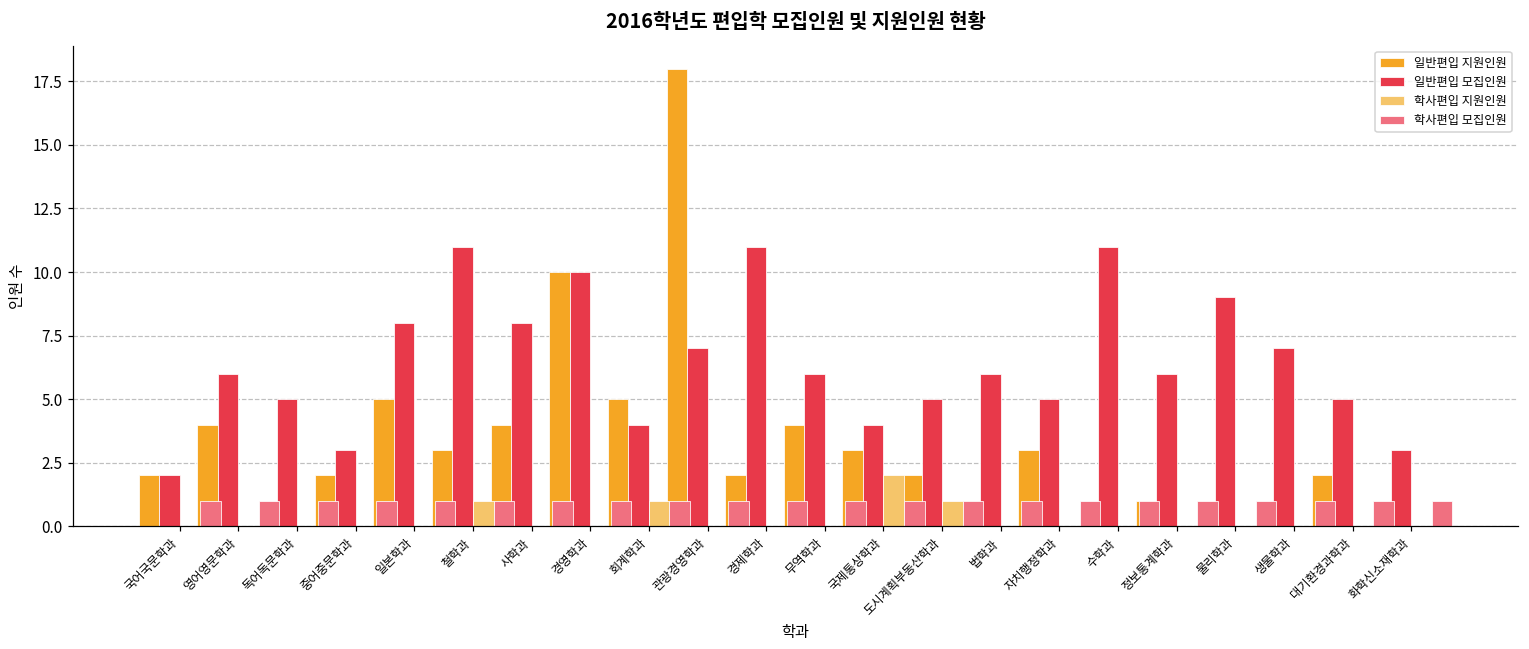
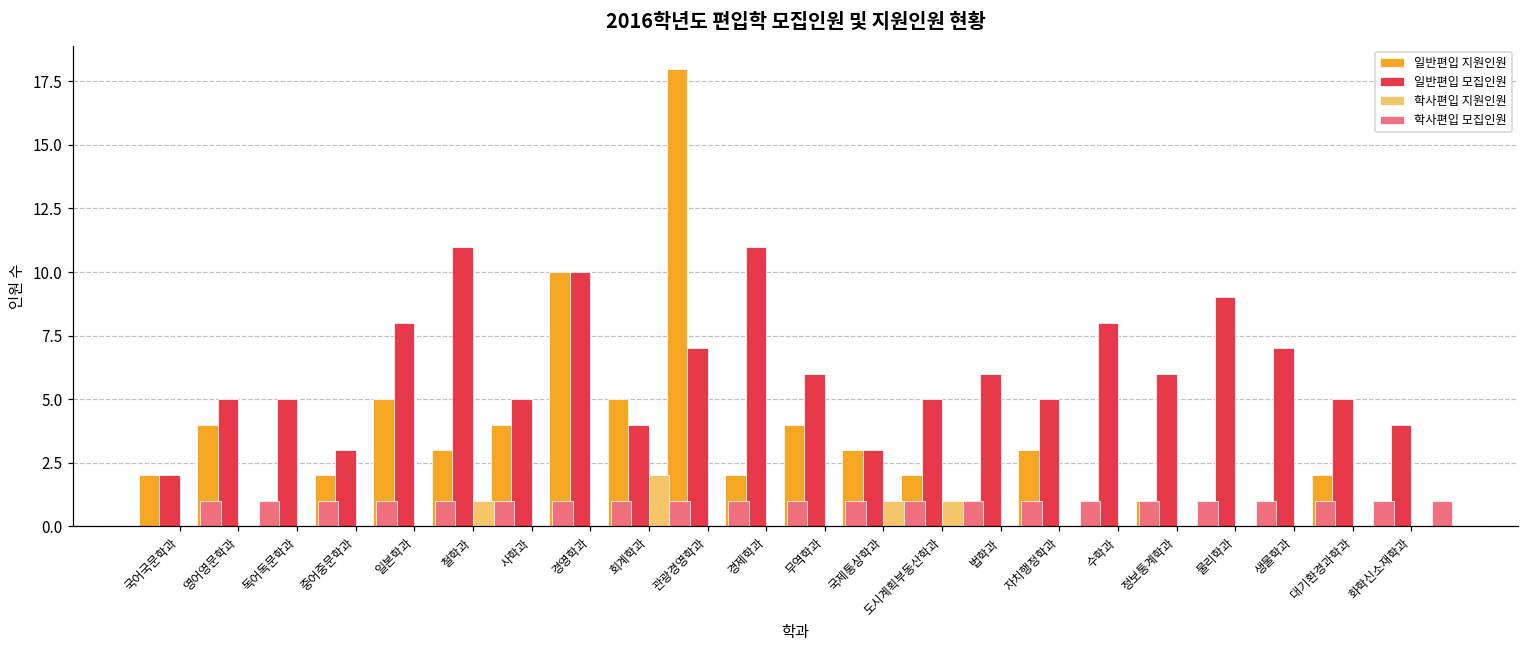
일반편입 모집인원, 영어영문학과: 6 -> 5
일반편입 모집인원, 사학과: 8 -> 5
학사편입 지원인원, 회계학과: 1 -> 2
일반편입 모집인원, 국제통상학과: 4 -> 3
학사편입 지원인원, 국제통상학과: 2 -> 1
일반편입 모집인원, 수학과: 11 -> 8
일반편입 모집인원, 화학신소재학과: 3 -> 4
